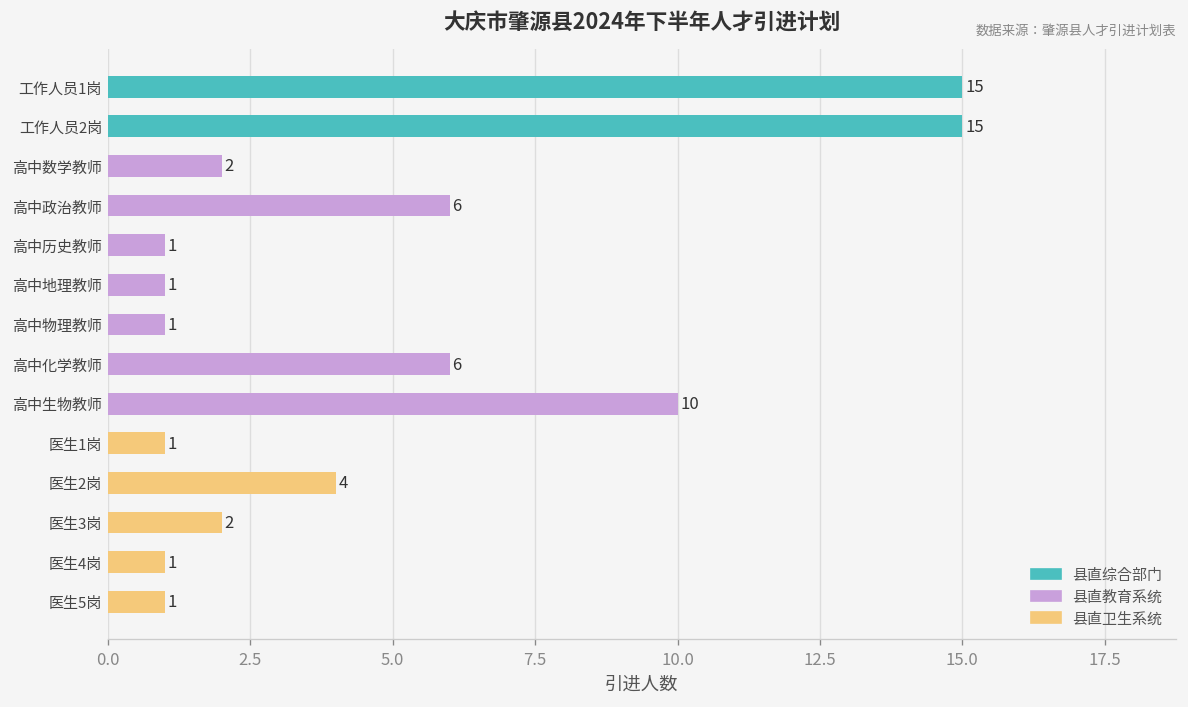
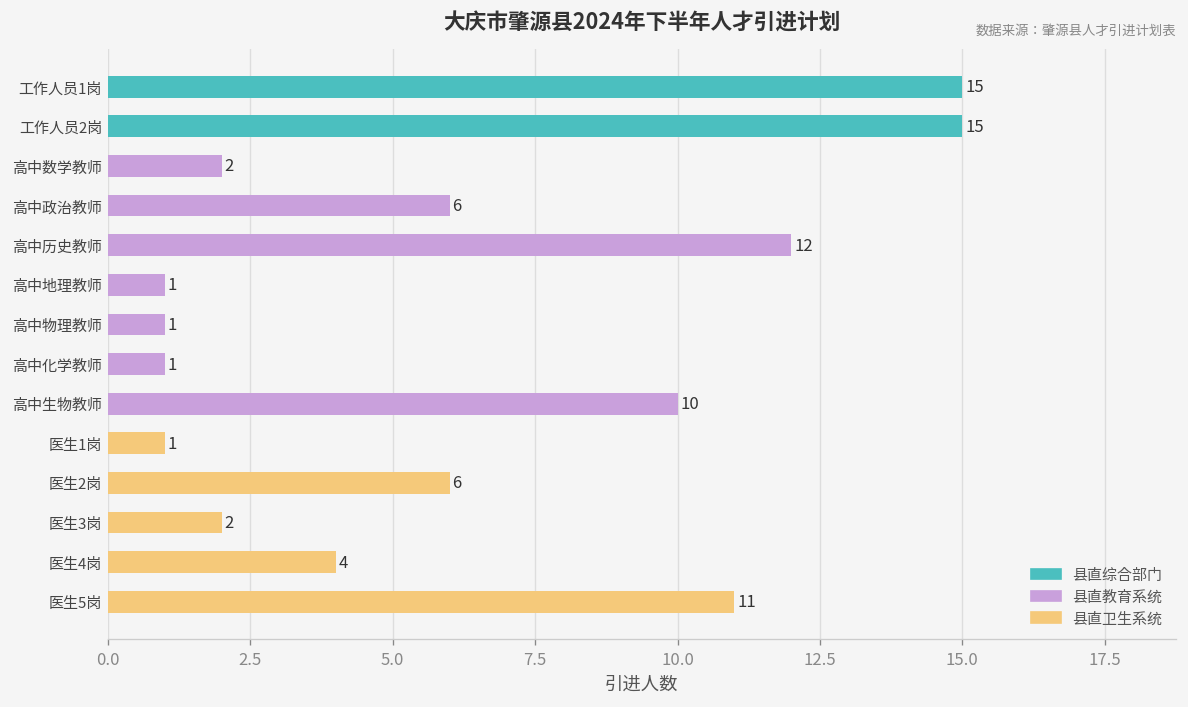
高中历史教师: 1 -> 12
高中化学教师: 6 -> 1
医生2岗: 4 -> 6
医生4岗: 1 -> 4
医生5岗: 1 -> 11
